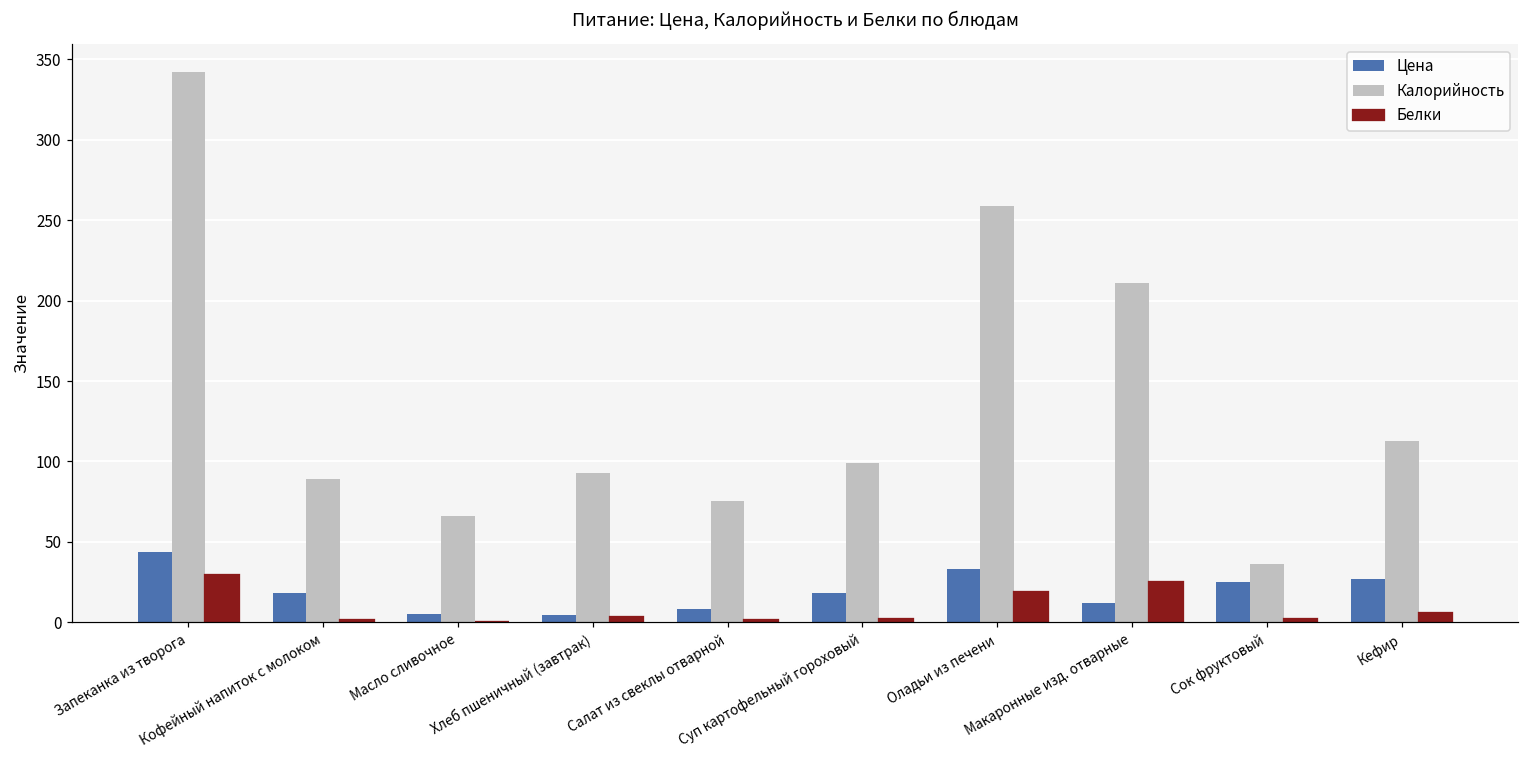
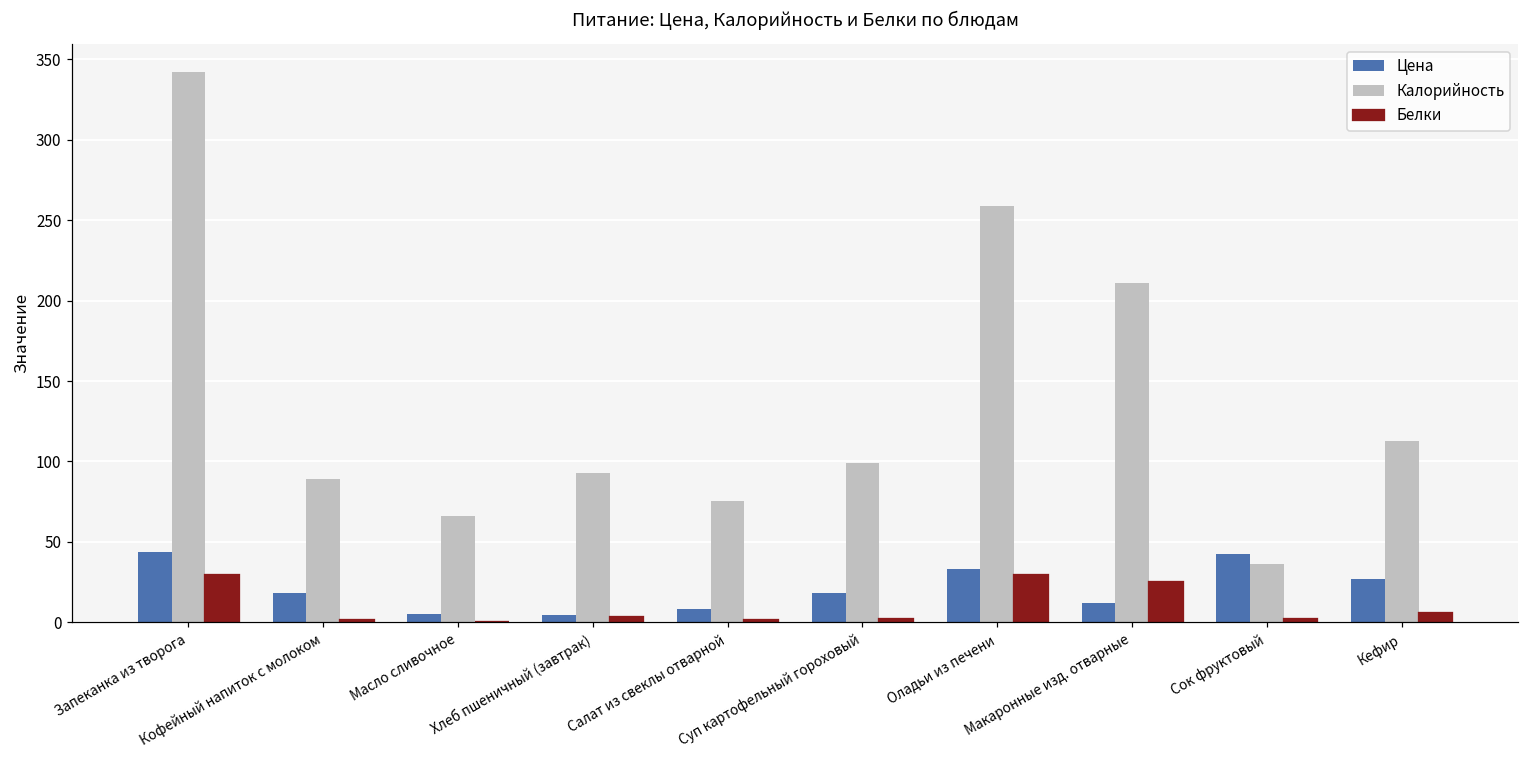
Белки, Оладьи из печени: 19 -> 29
Цена, Сок фруктовый: 25 -> 42
